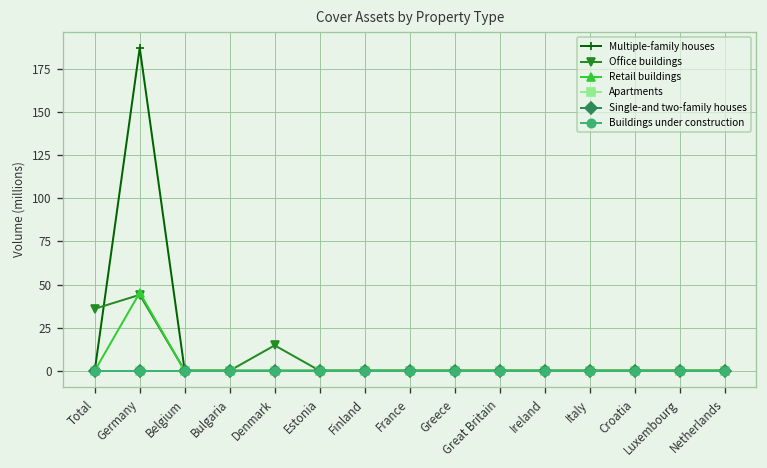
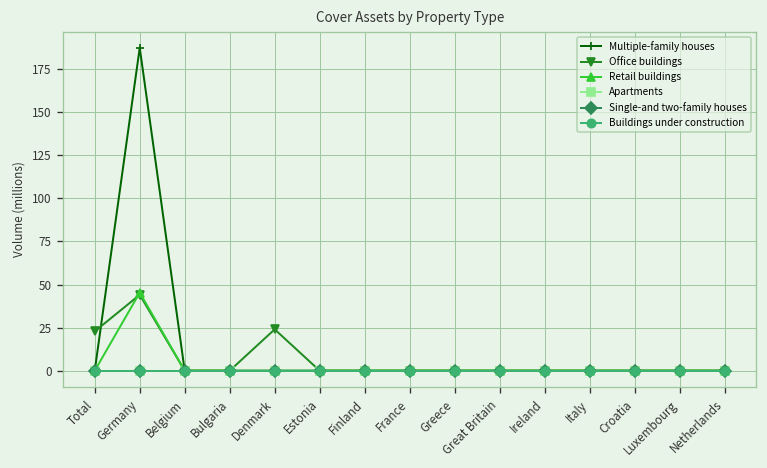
Office buildings, Total: 36 -> 23
Office buildings, Denmark: 15 -> 24
